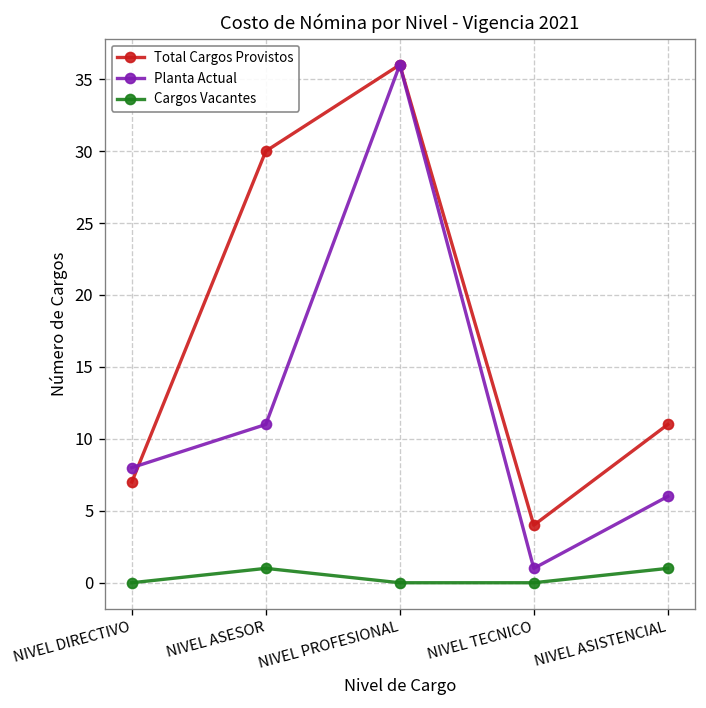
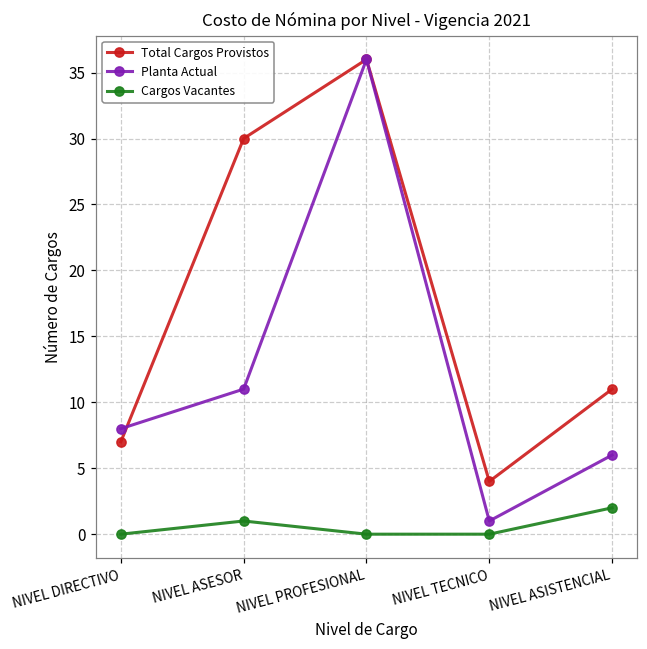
Cargos Vacantes, NIVEL ASISTENCIAL: 1 -> 2
